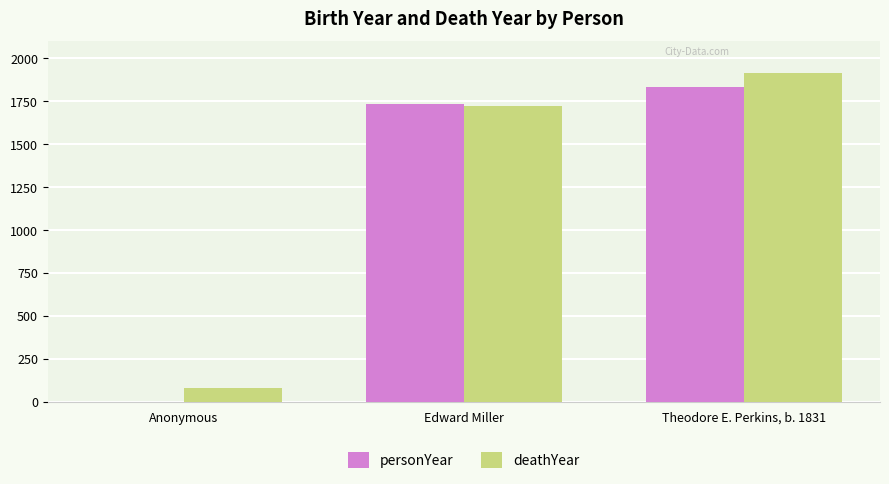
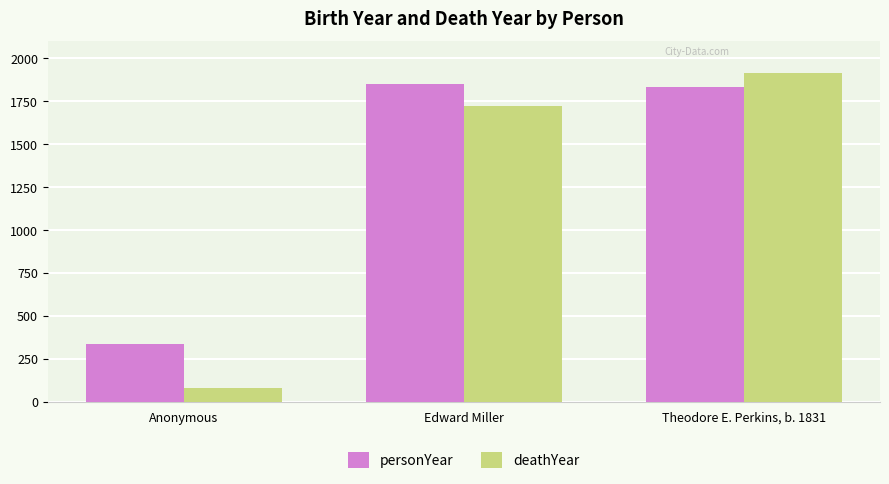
personYear, Anonymous: 0 -> 340
personYear, Edward Miller: 1740 -> 1850
